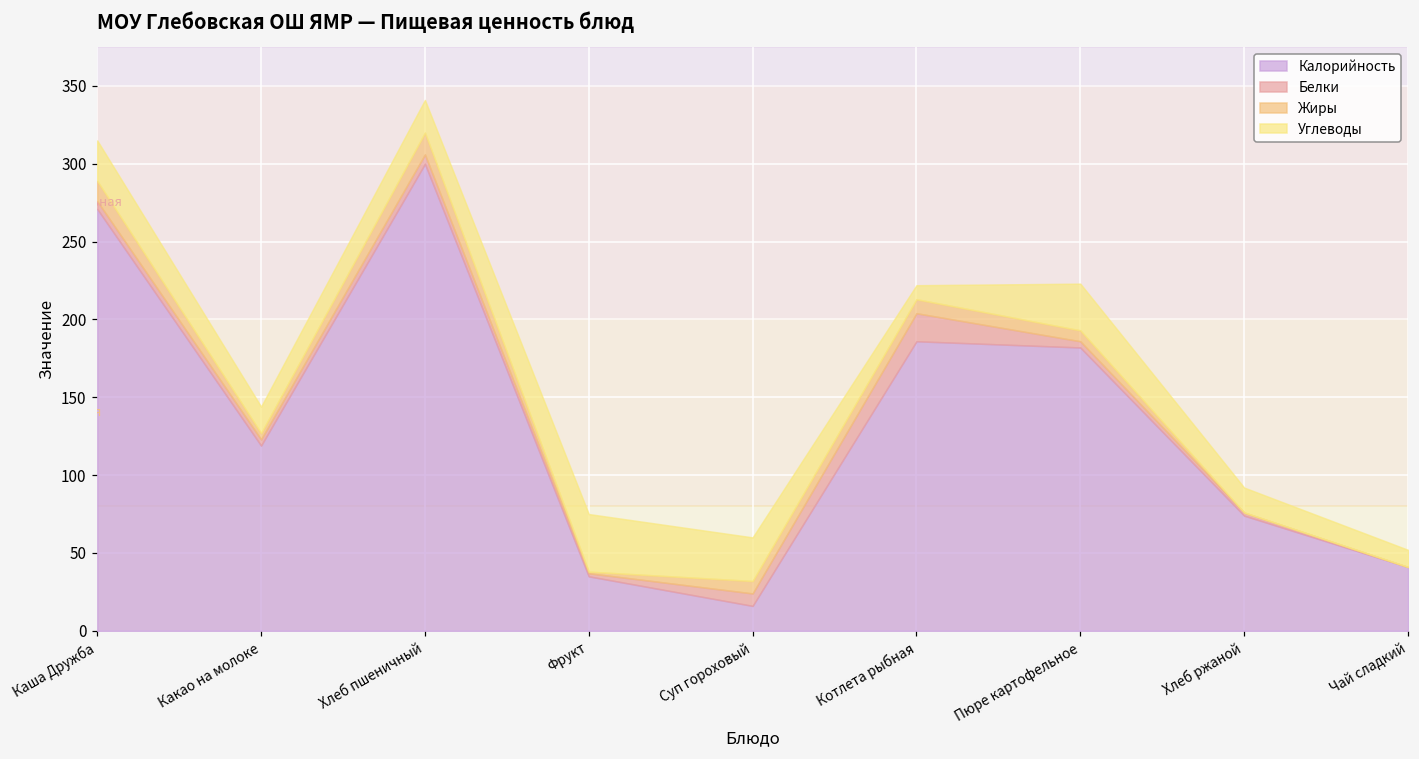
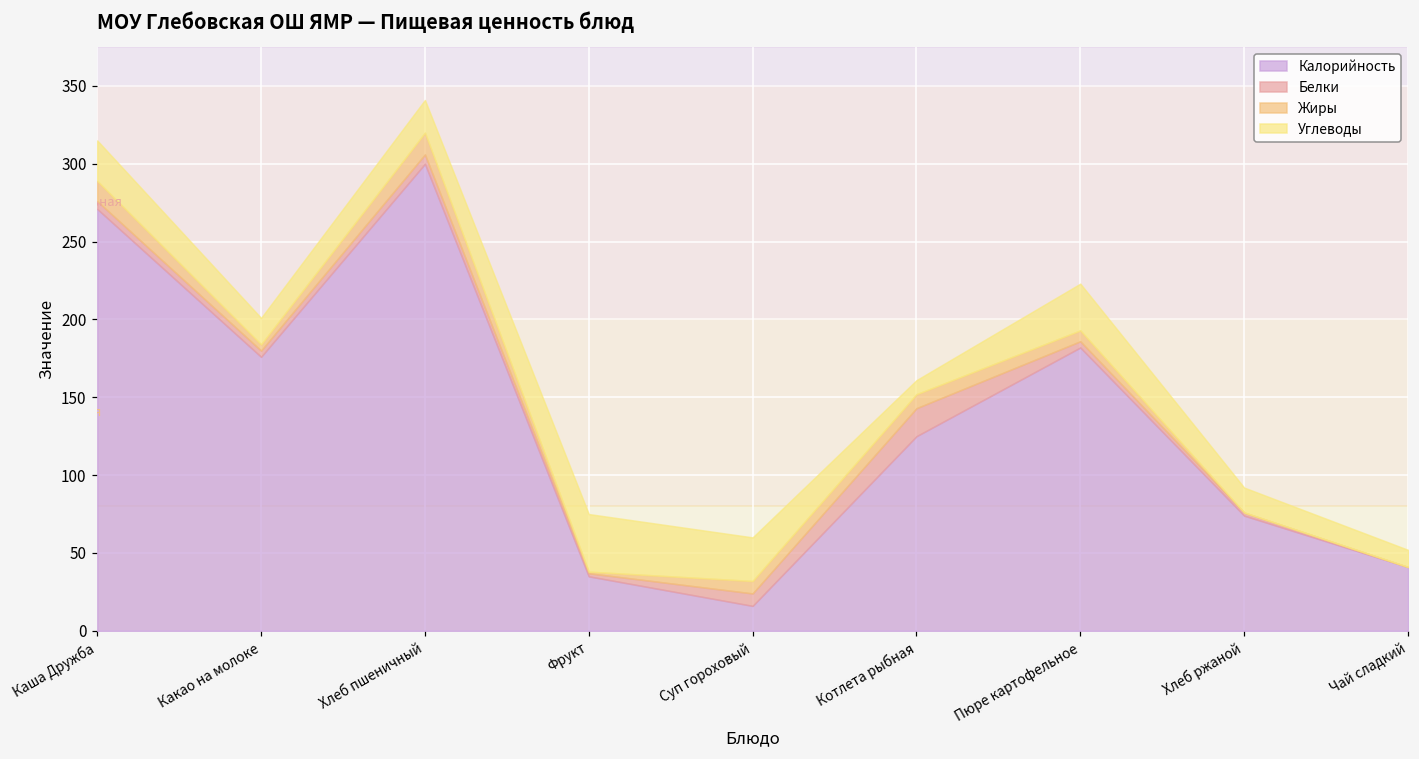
Калорийность, Какао на молоке: 119 -> 176
Калорийность, Котлета рыбная: 186 -> 125
